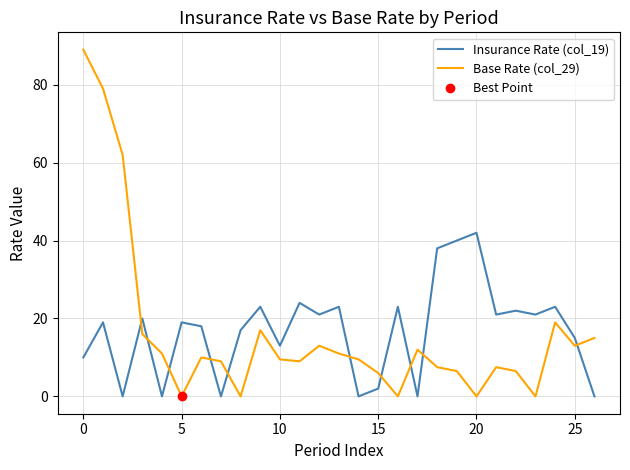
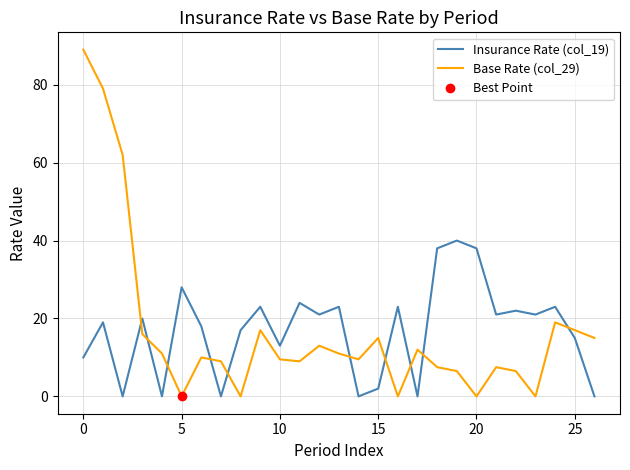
Insurance Rate (col_19), 5: 19 -> 28
Base Rate (col_29), 15: 6 -> 15
Insurance Rate (col_19), 20: 42 -> 38
Base Rate (col_29), 25: 13 -> 17
